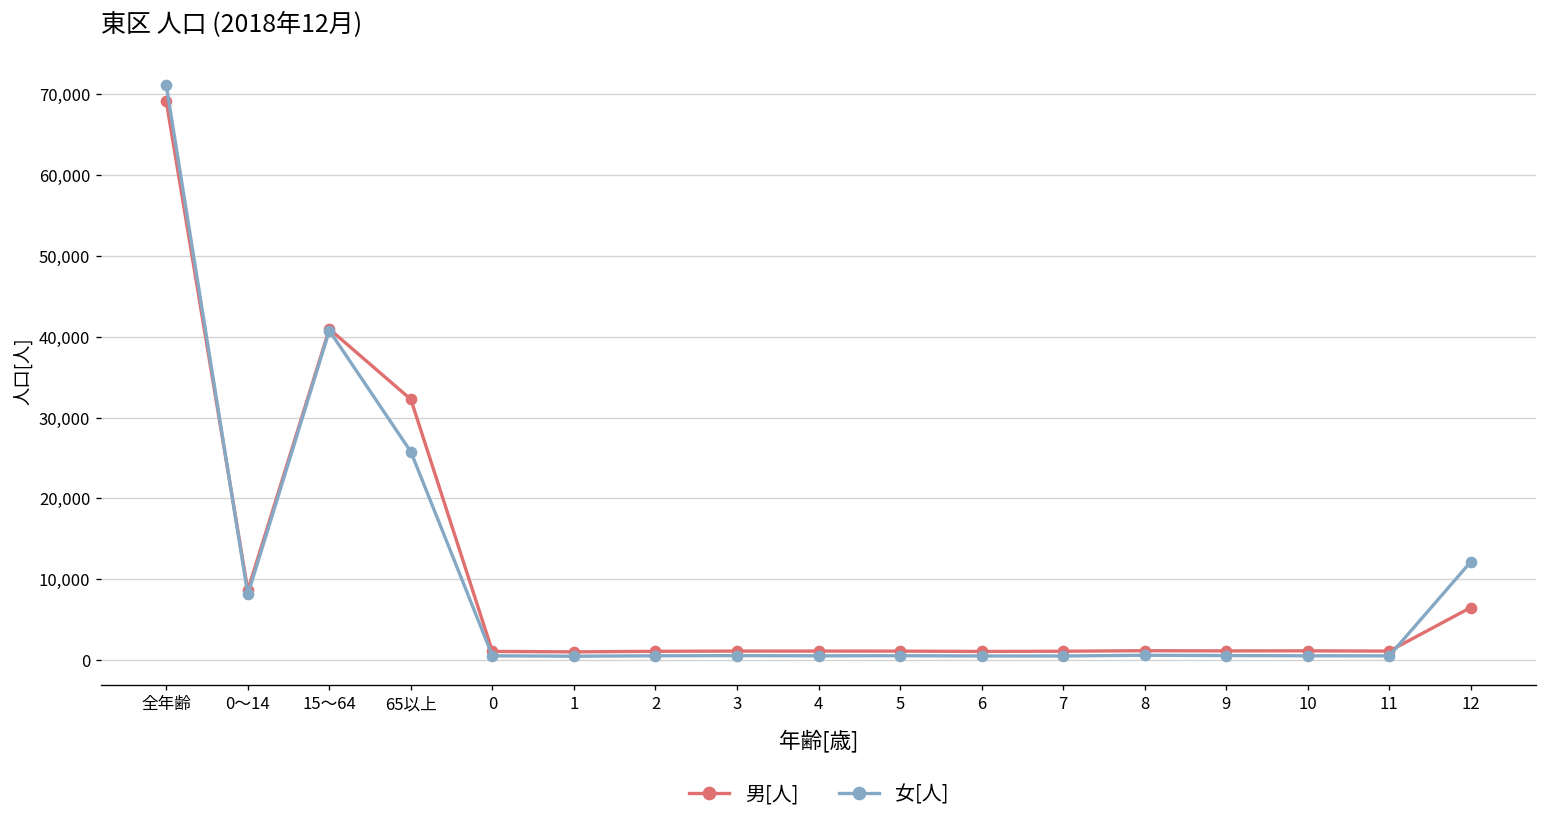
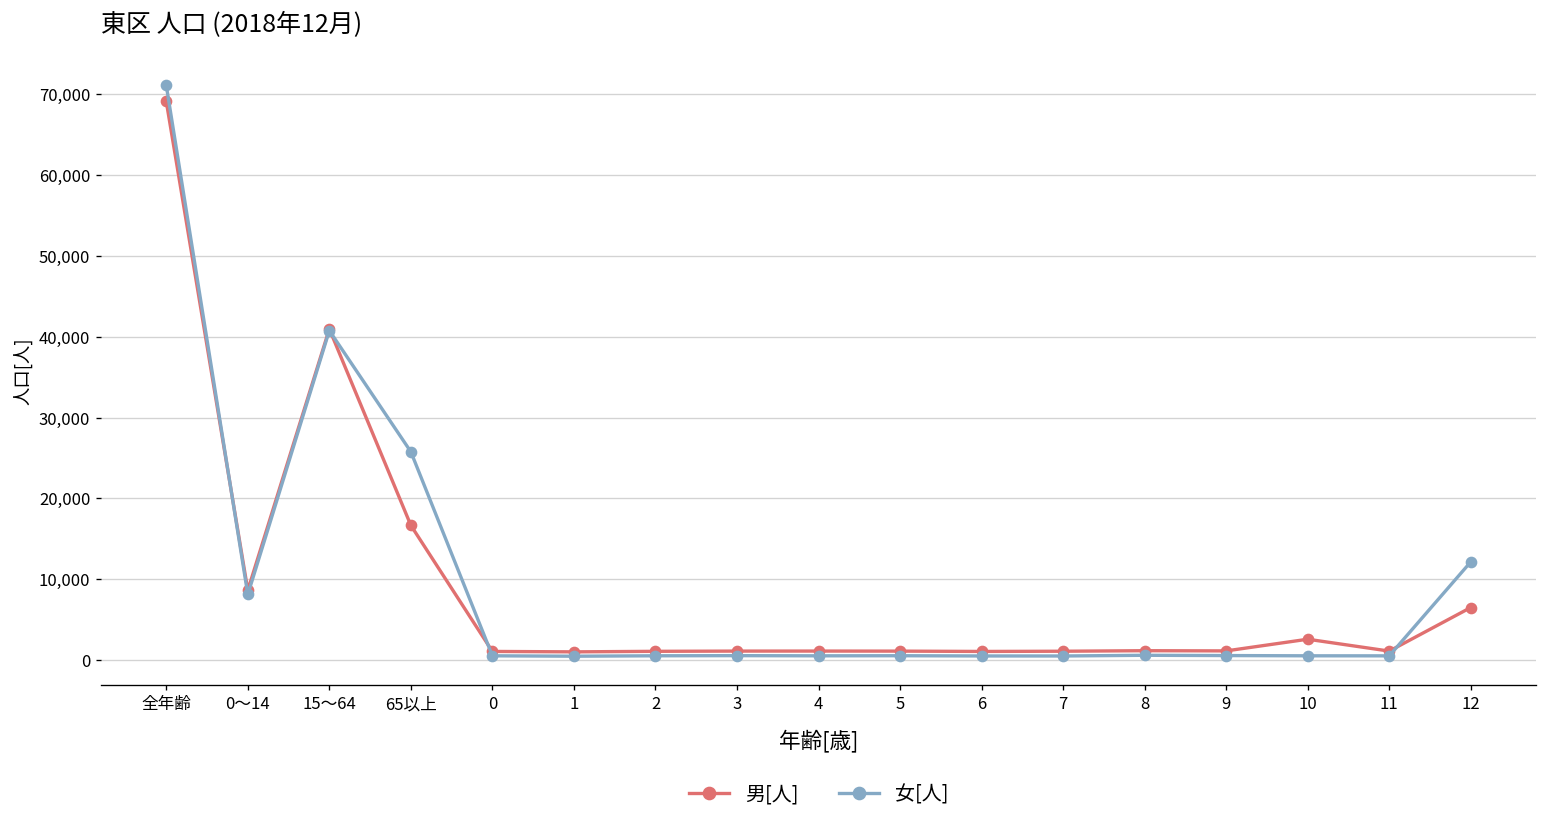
男[人], 65以上: 32,000 -> 17,000
男[人], 10: 1,000 -> 3,000
